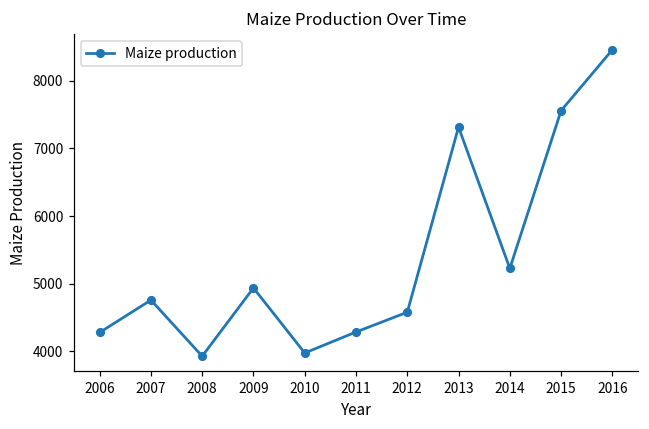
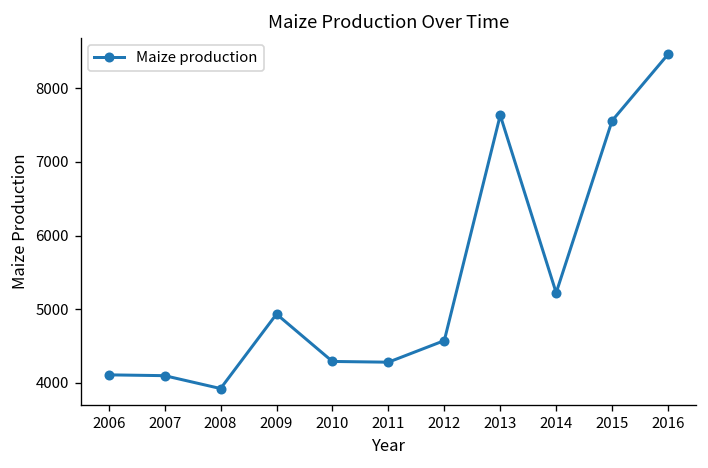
2006: 4300 -> 4100
2007: 4800 -> 4100
2010: 4000 -> 4300
2013: 7300 -> 7600
